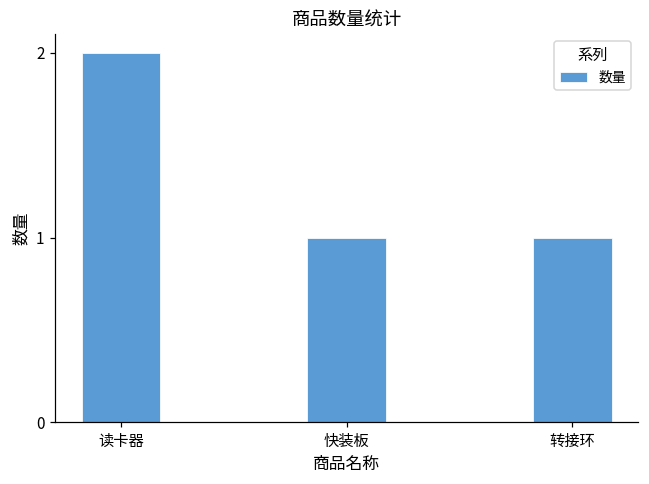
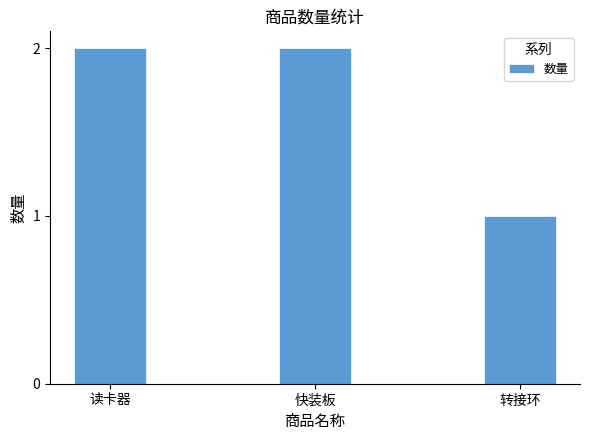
快装板: 1 -> 2
